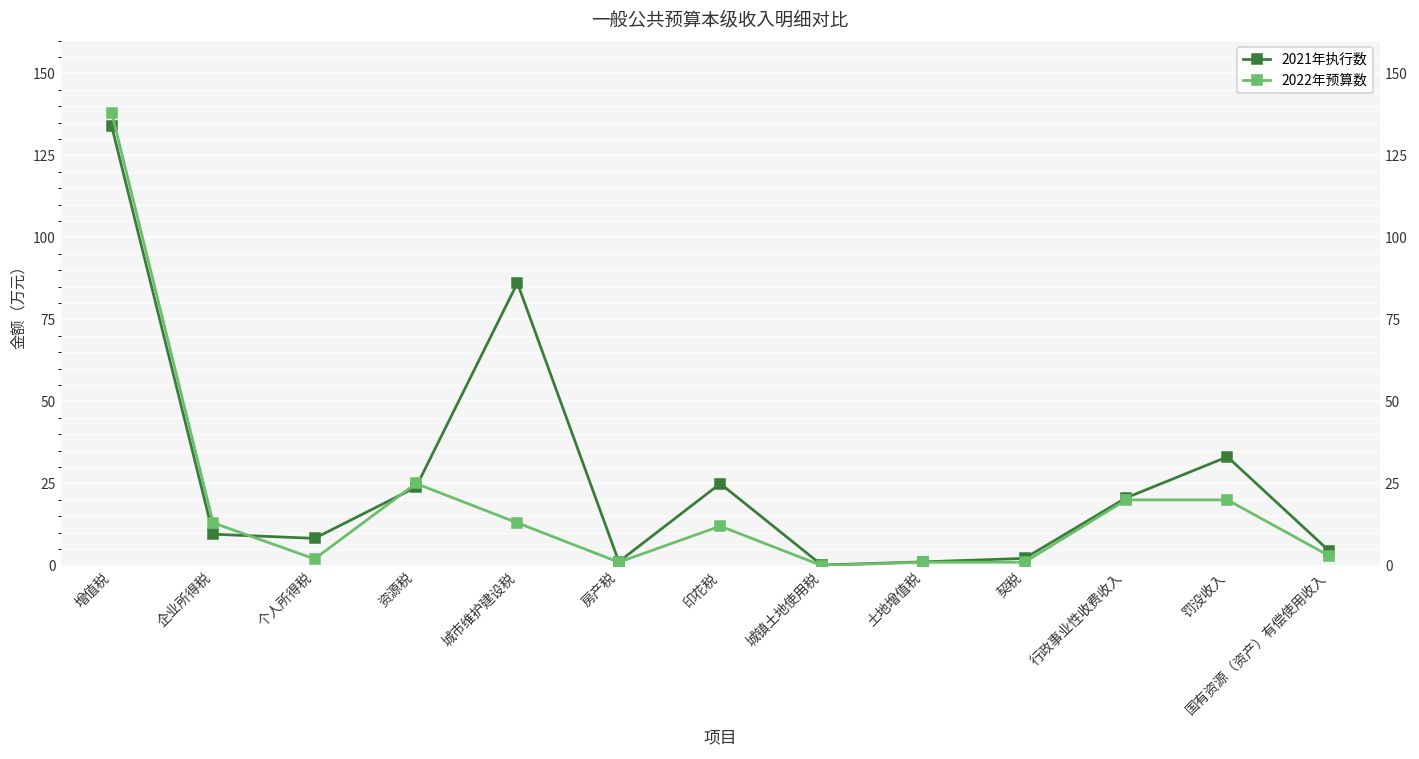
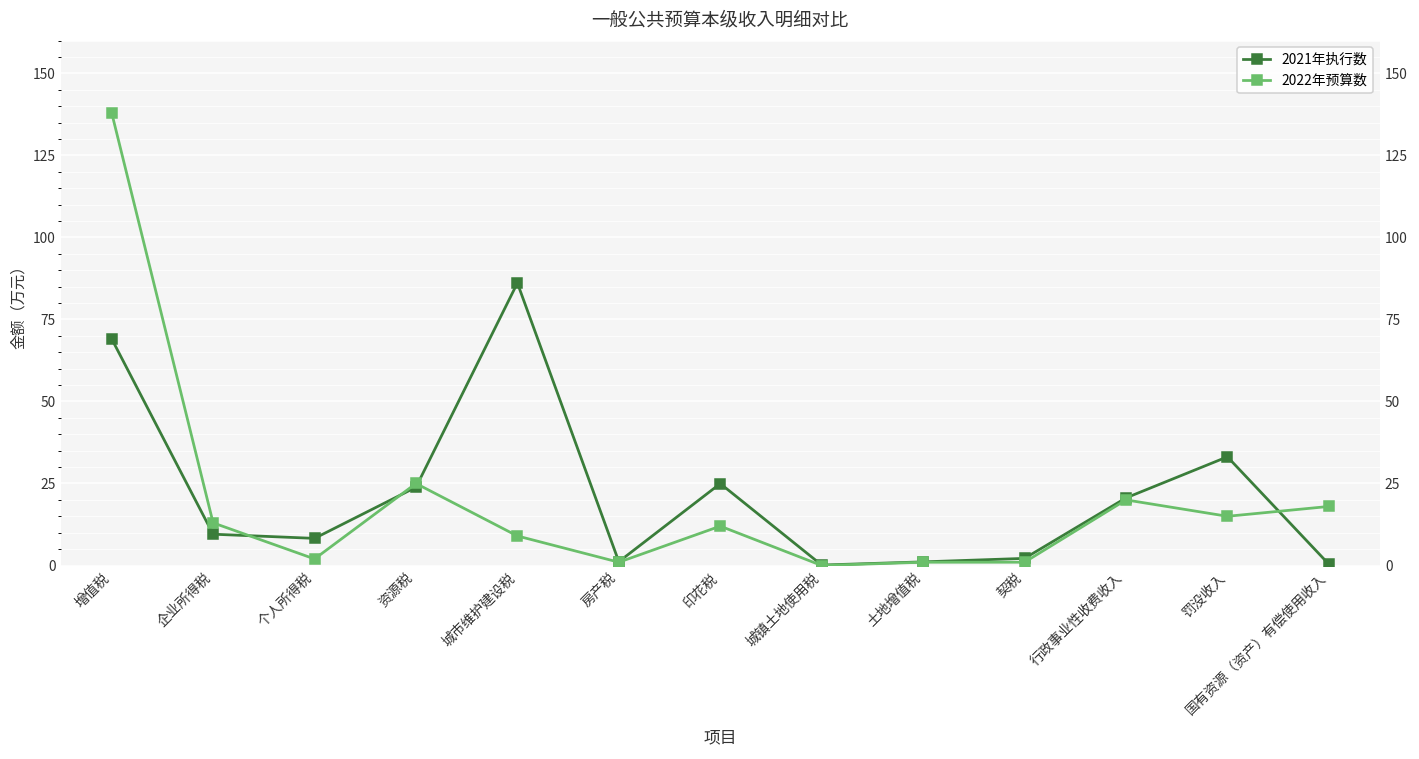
2021年执行数, 增值税: 134 -> 69
2022年预算数, 城市维护建设税: 13 -> 9
2022年预算数, 罚没收入: 20 -> 15
2021年执行数, 国有资源（资产）有偿使用收入: 5 -> 0
2022年预算数, 国有资源（资产）有偿使用收入: 3 -> 18
